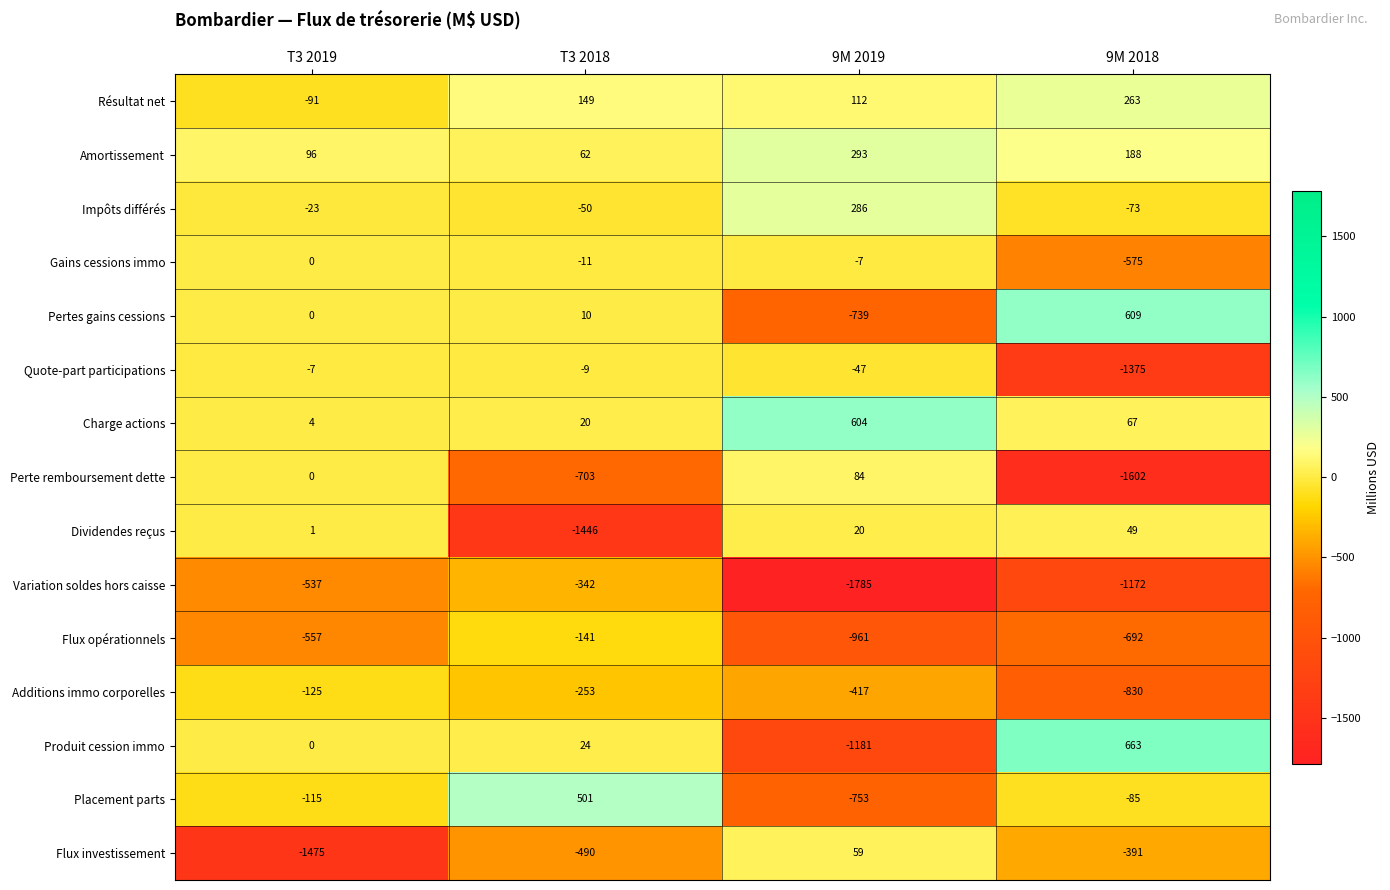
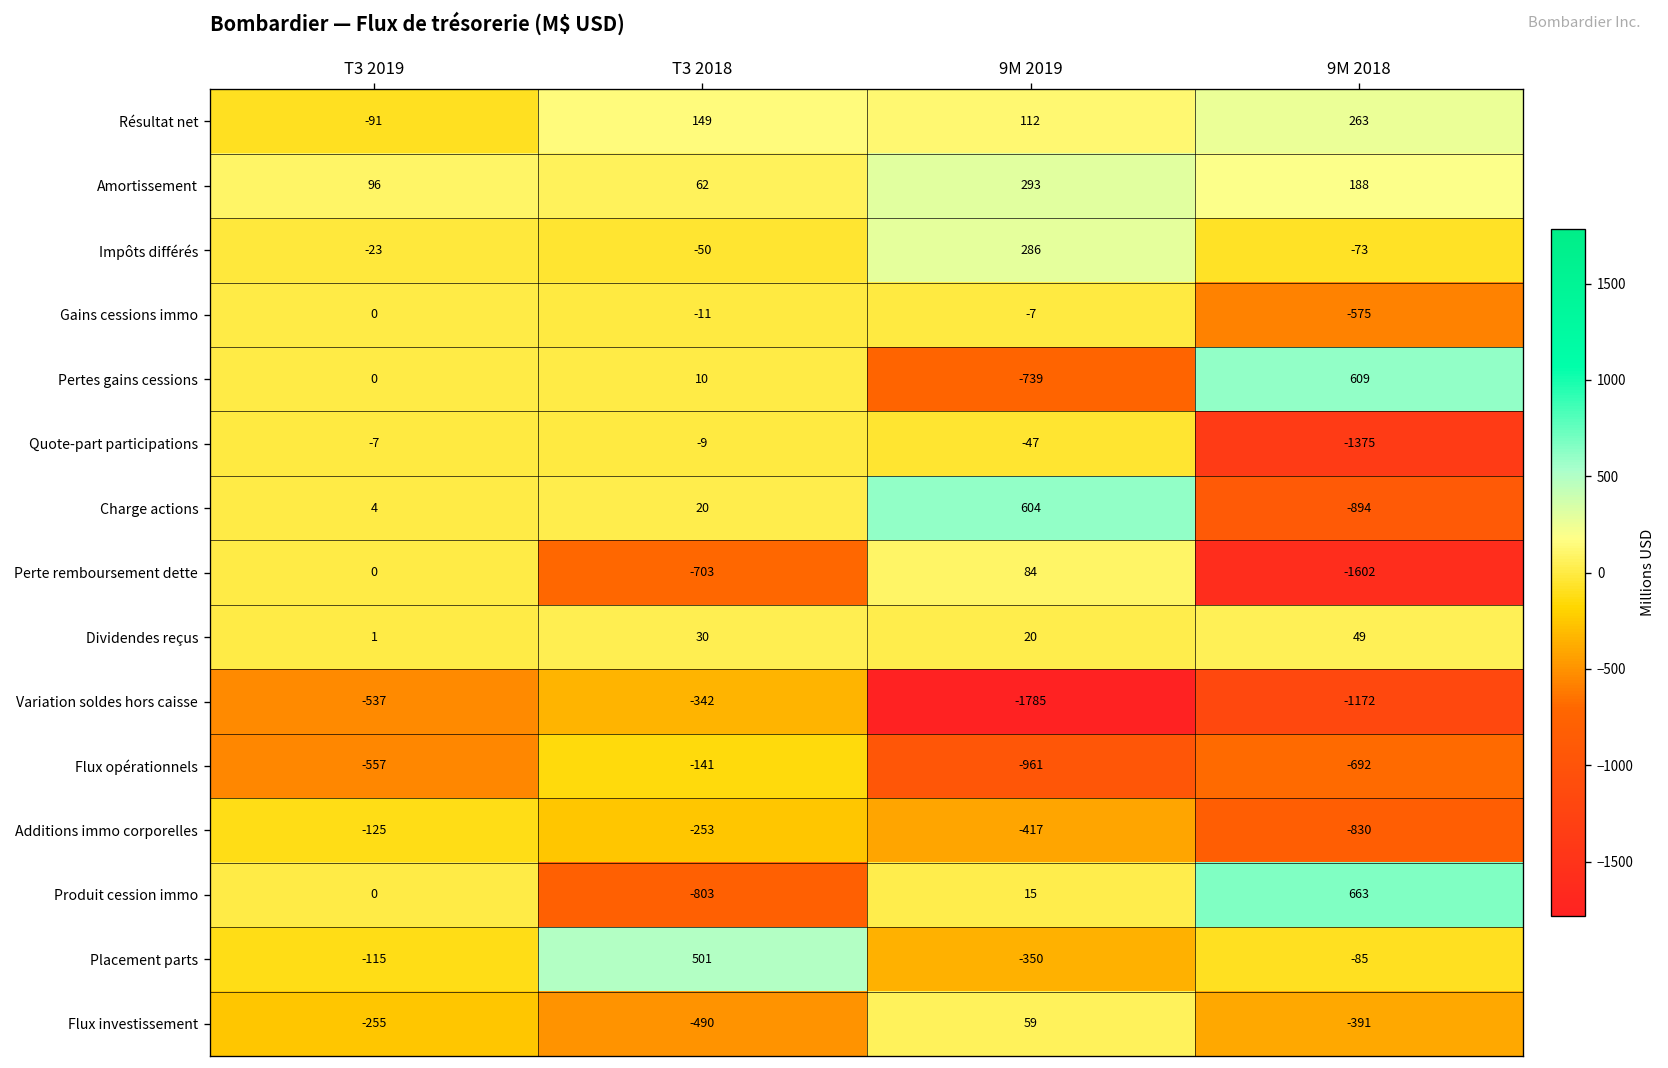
Charge actions, 9M 2018: 67 -> -894
Dividendes reçus, T3 2018: -1446 -> 30
Produit cession immo, T3 2018: 24 -> -803
Produit cession immo, 9M 2019: -1181 -> 15
Placement parts, 9M 2019: -753 -> -350
Flux investissement, T3 2019: -1475 -> -255
